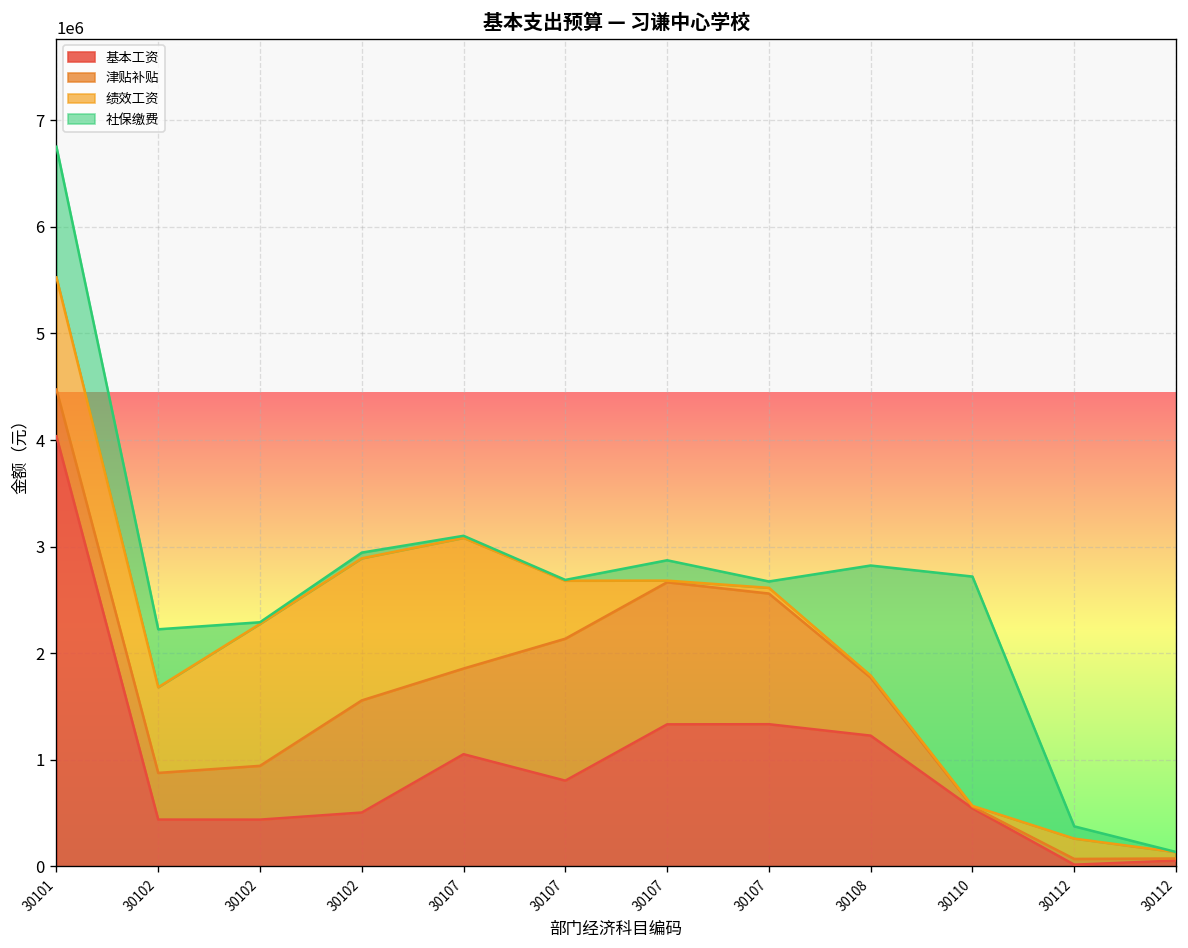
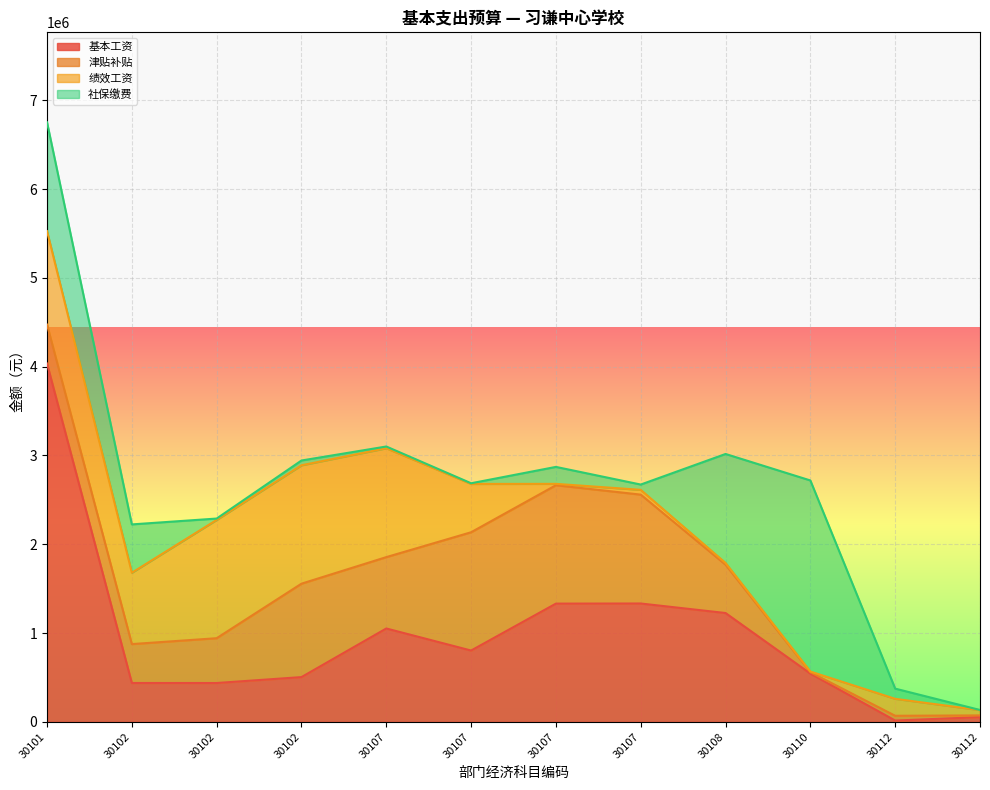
社保缴费, 30108: 1000000 -> 1200000
